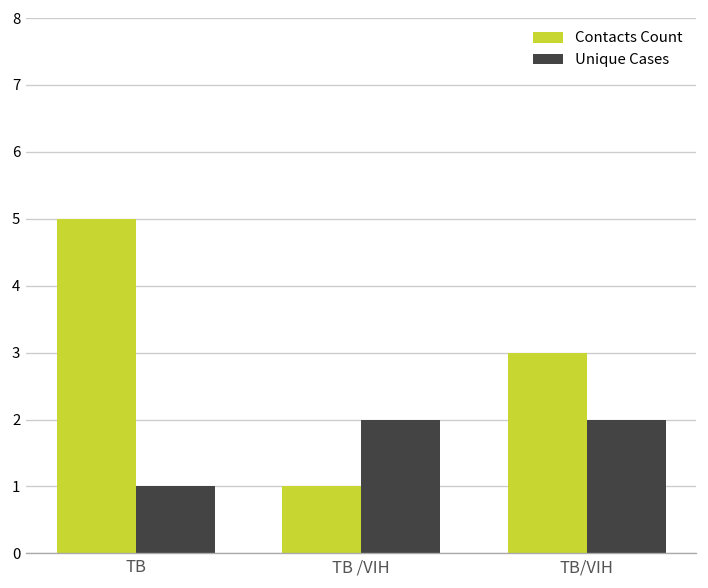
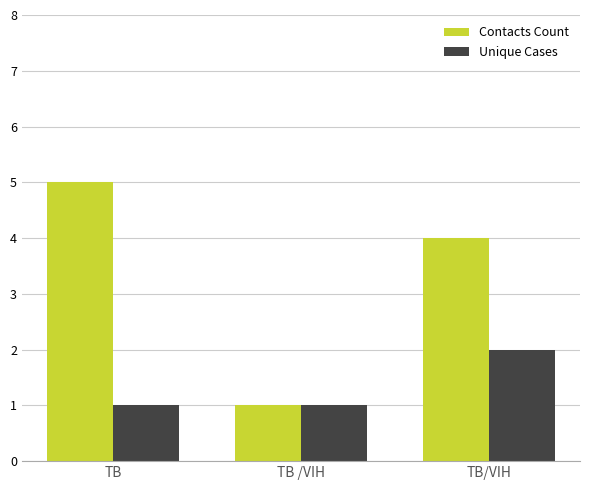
Unique Cases, TB /VIH: 2 -> 1
Contacts Count, TB/VIH: 3 -> 4
